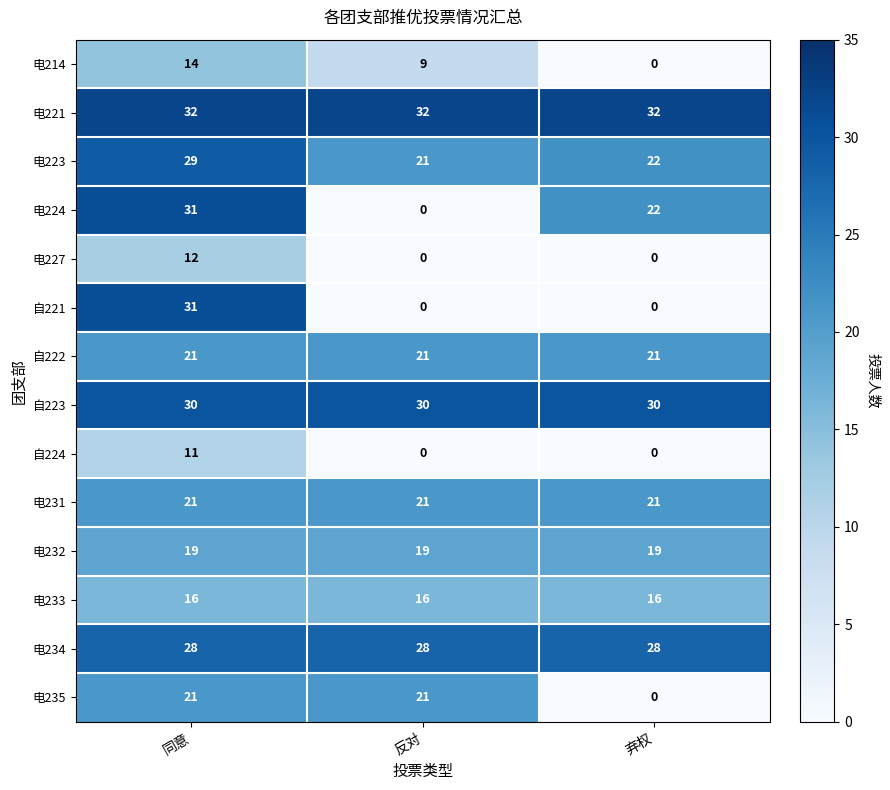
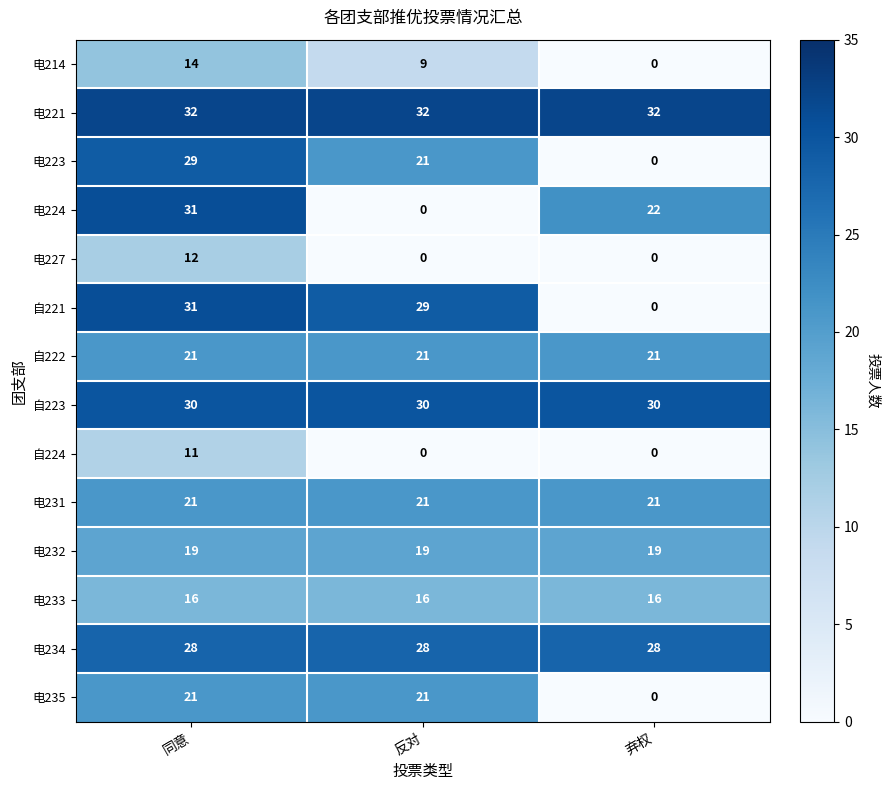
电223, 弃权: 22 -> 0
自221, 反对: 0 -> 29
